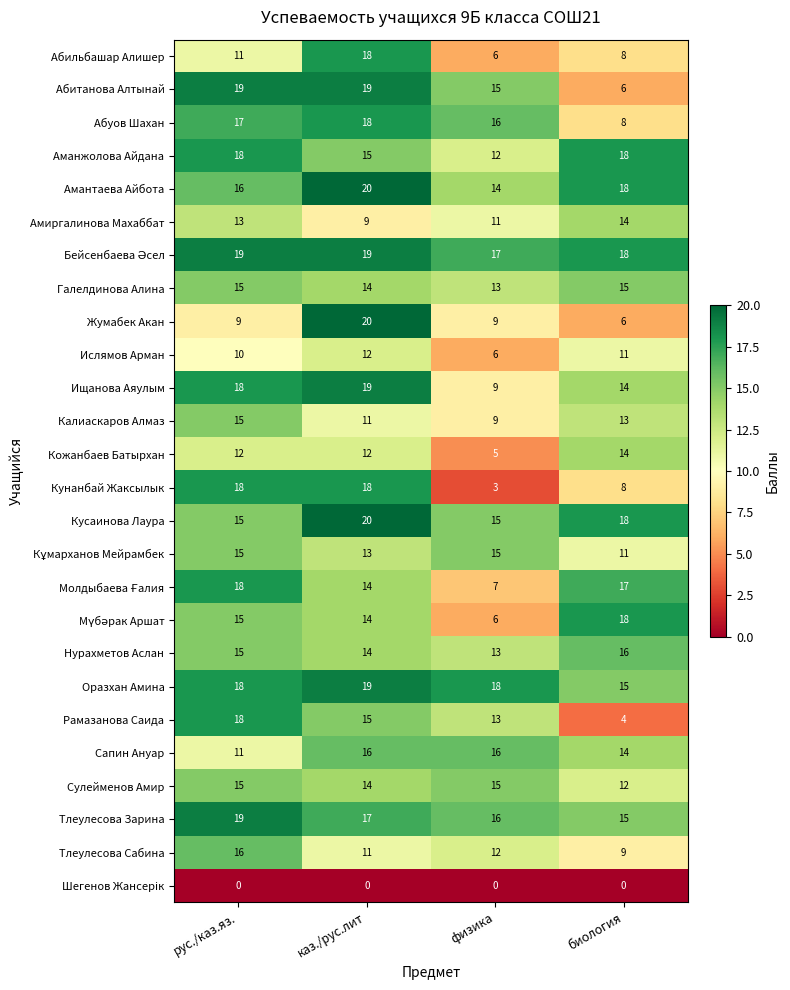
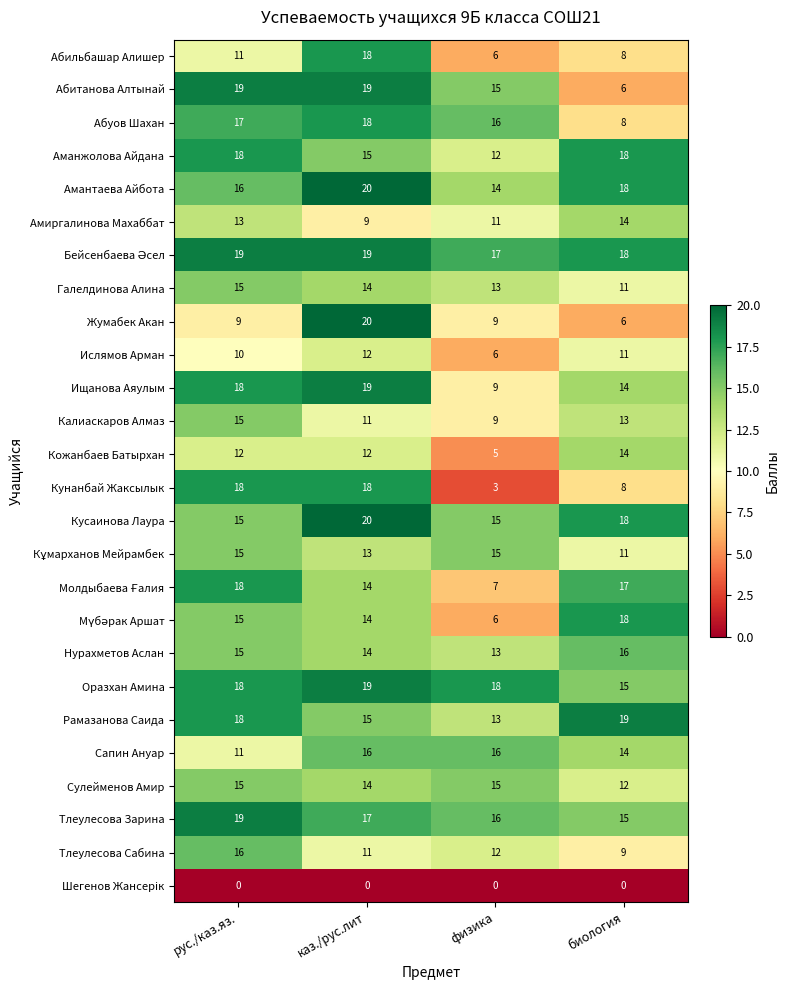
Галелдинова Алина, биология: 15 -> 11
Рамазанова Саида, биология: 4 -> 19
